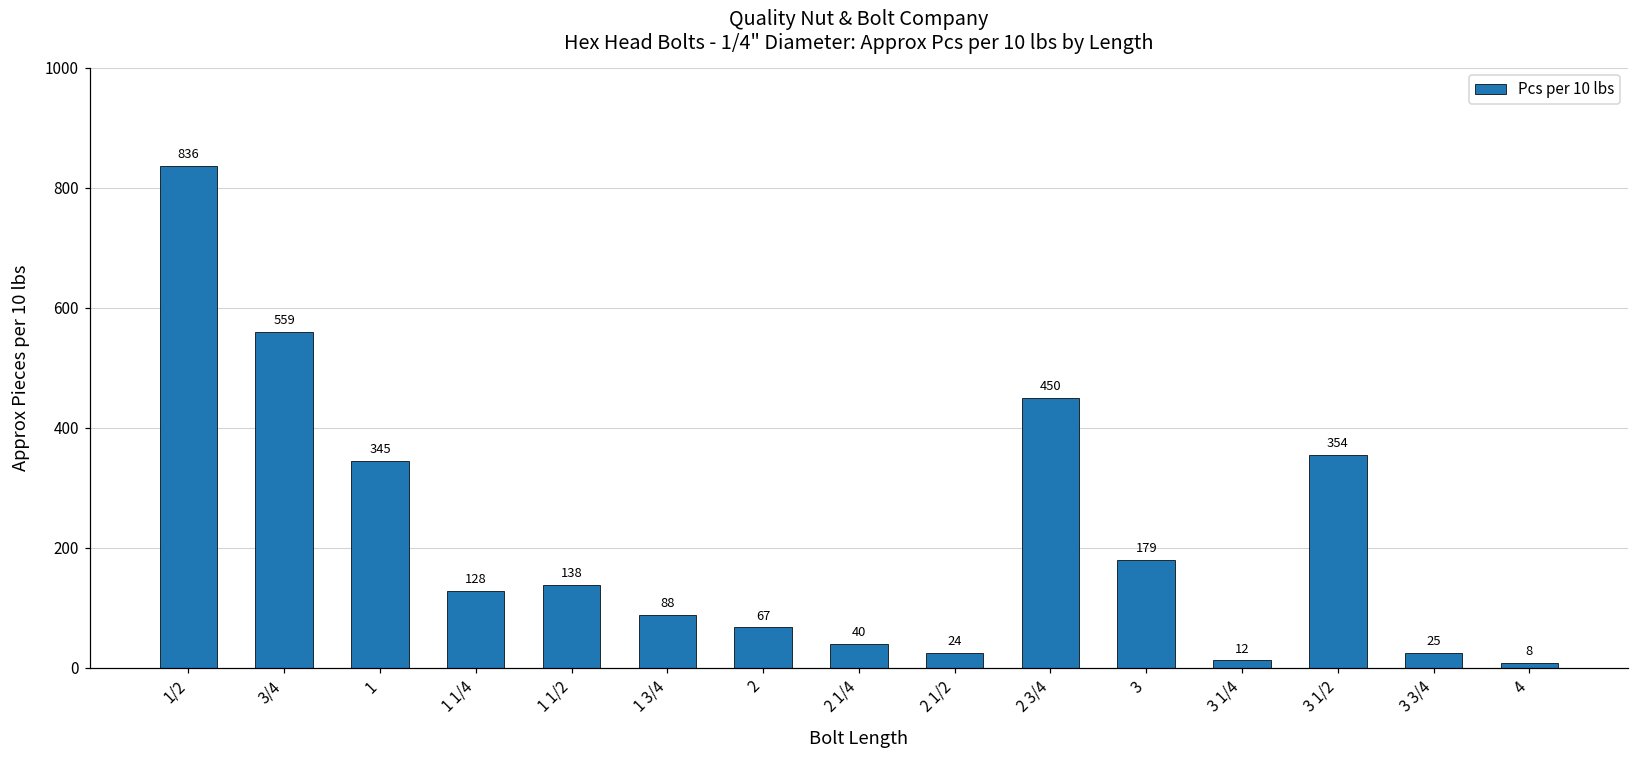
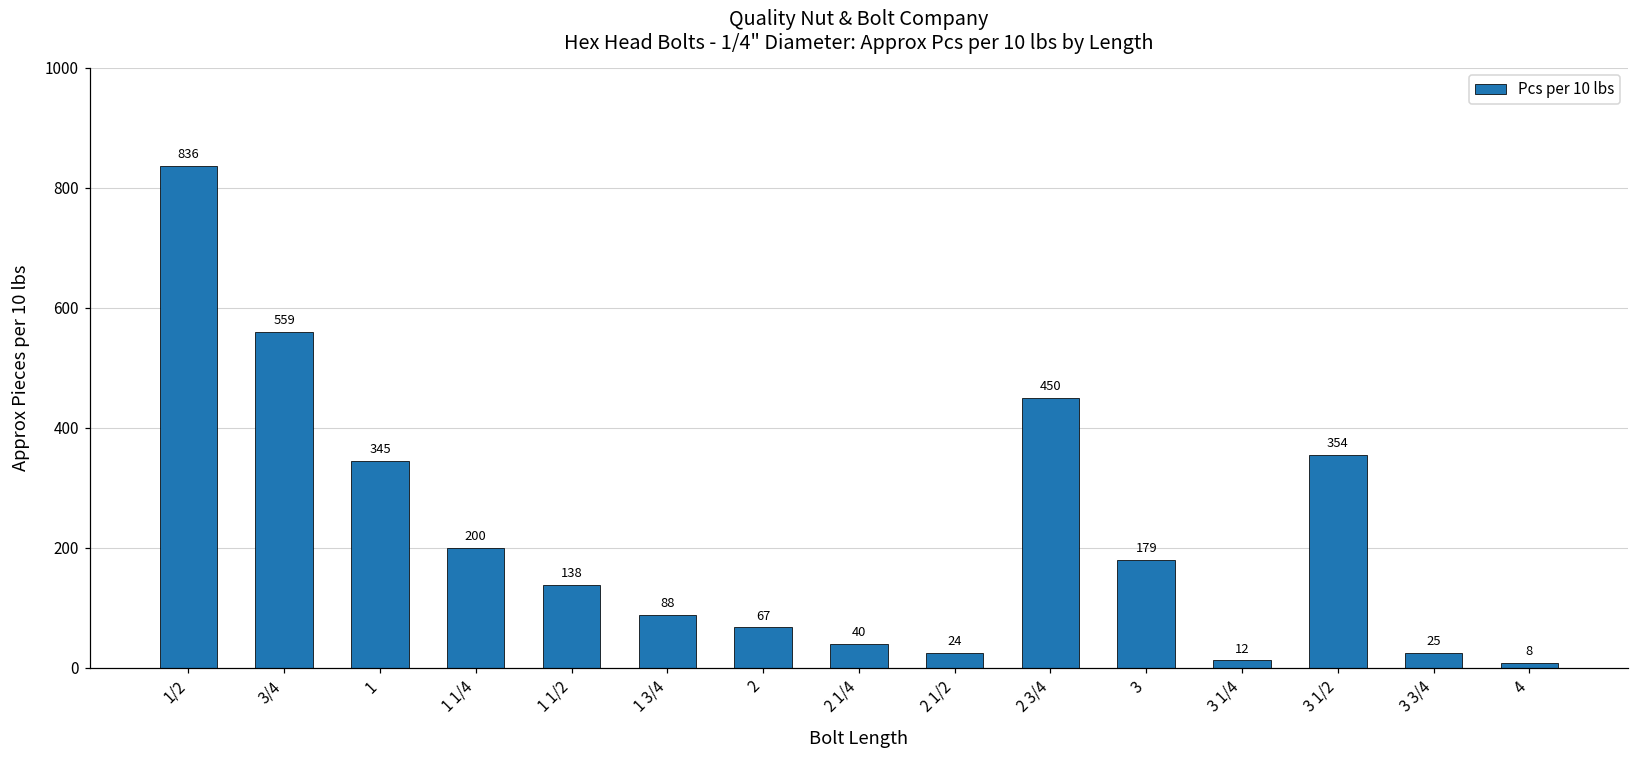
1 1/4: 128 -> 200
